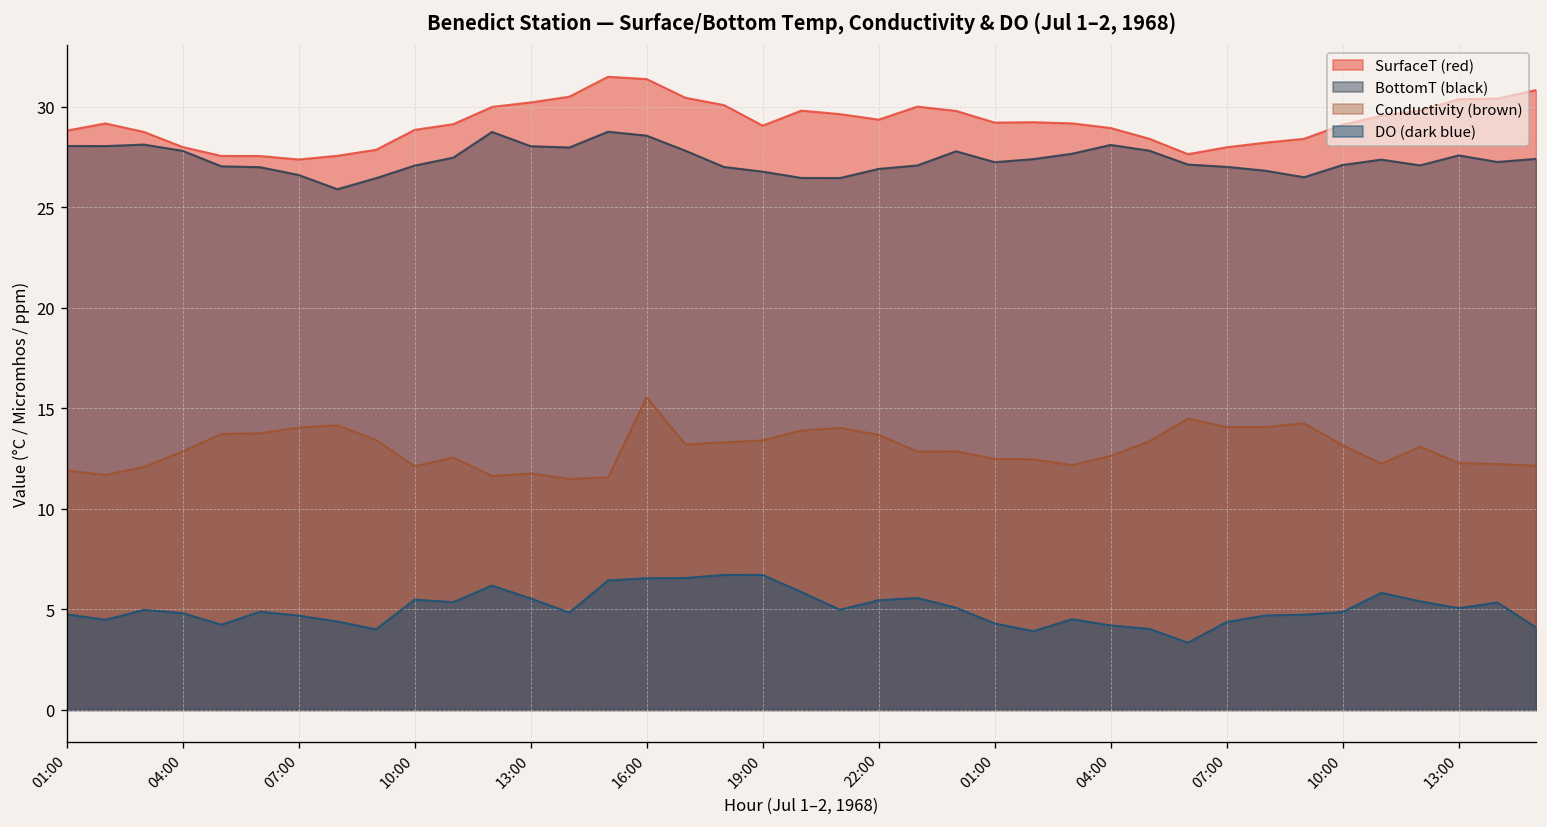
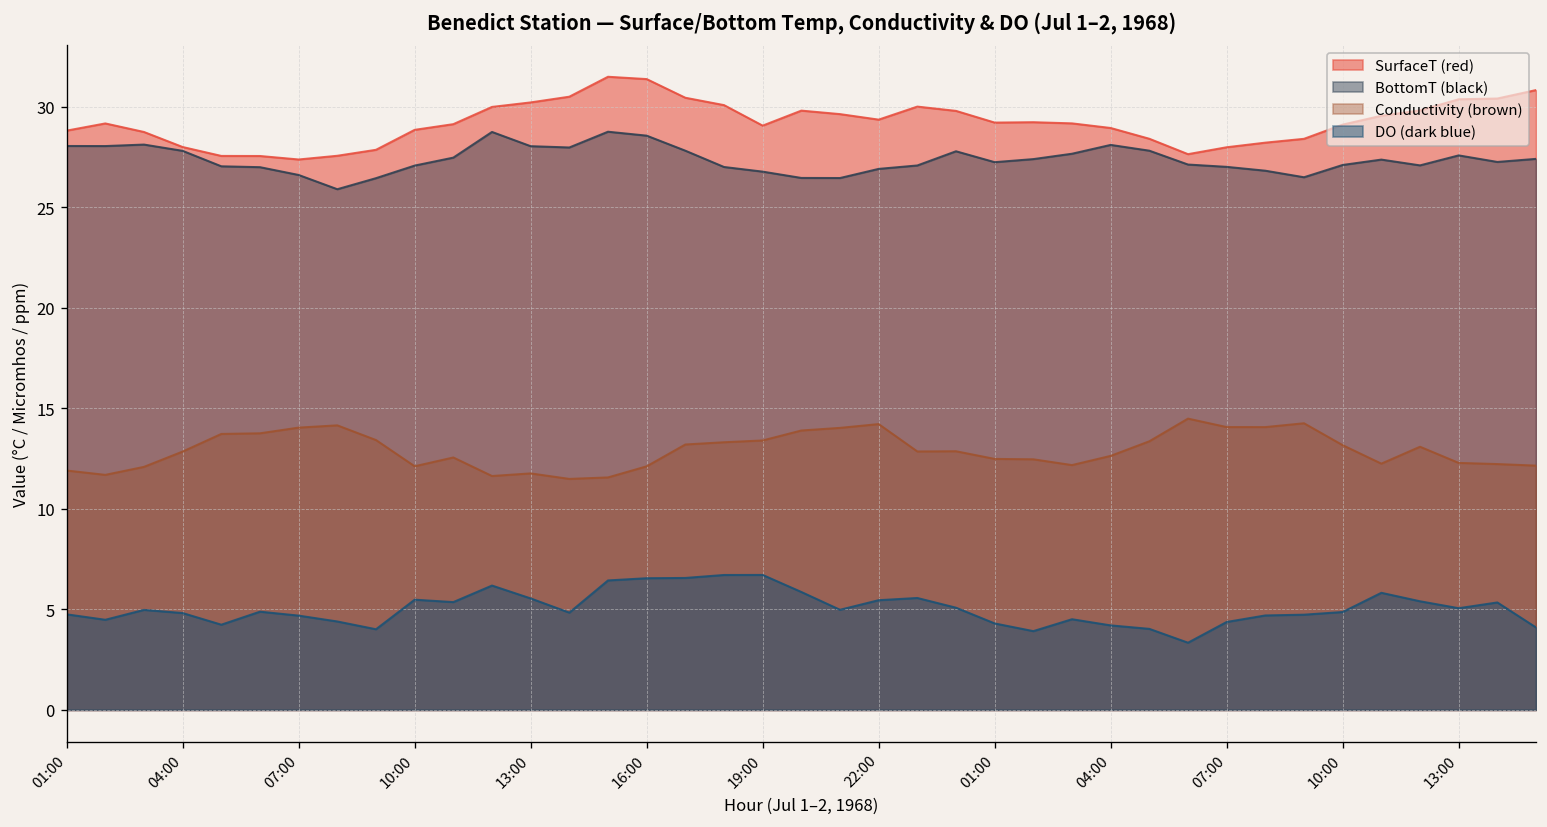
Conductivity (brown), 16:00: 15.5 -> 12.1
Conductivity (brown), 22:00: 13.7 -> 14.2
